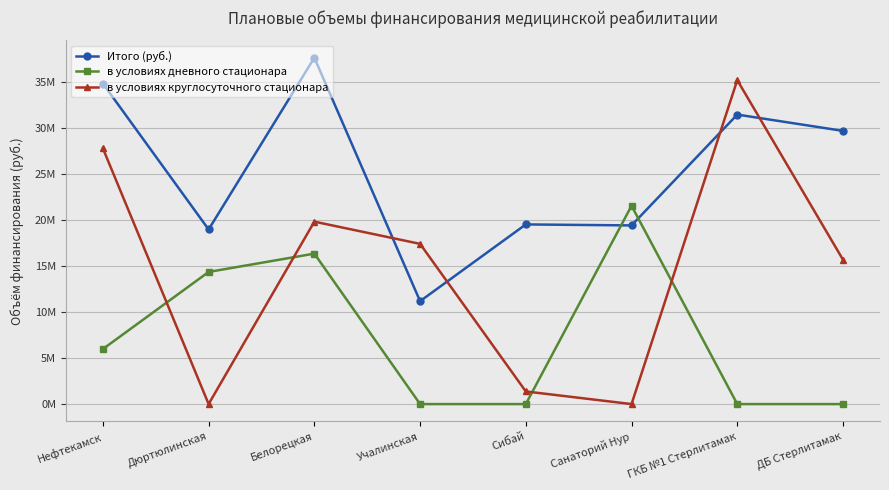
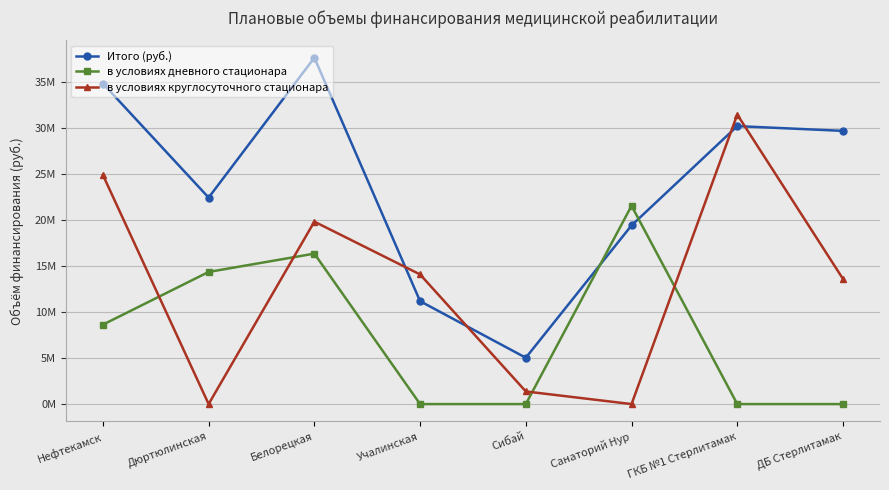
в условиях дневного стационара, Нефтекамск: 6000000 -> 9000000
в условиях круглосуточного стационара, Нефтекамск: 28000000 -> 25000000
Итого (руб.), Дюртюлинская: 19000000 -> 22000000
в условиях круглосуточного стационара, Учалинская: 17000000 -> 14000000
Итого (руб.), Сибай: 20000000 -> 5000000
Итого (руб.), ГКБ №1 Стерлитамак: 31000000 -> 30000000
в условиях круглосуточного стационара, ГКБ №1 Стерлитамак: 35000000 -> 31000000
в условиях круглосуточного стационара, ДБ Стерлитамак: 16000000 -> 14000000
